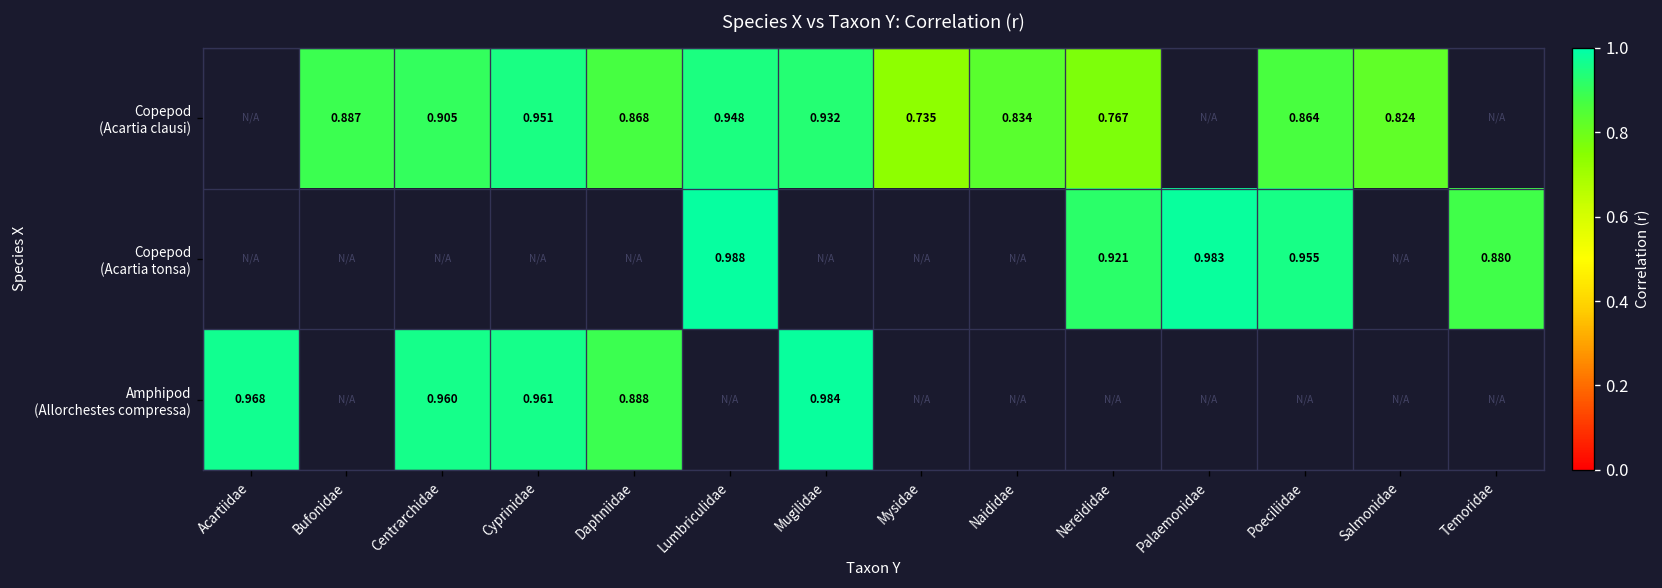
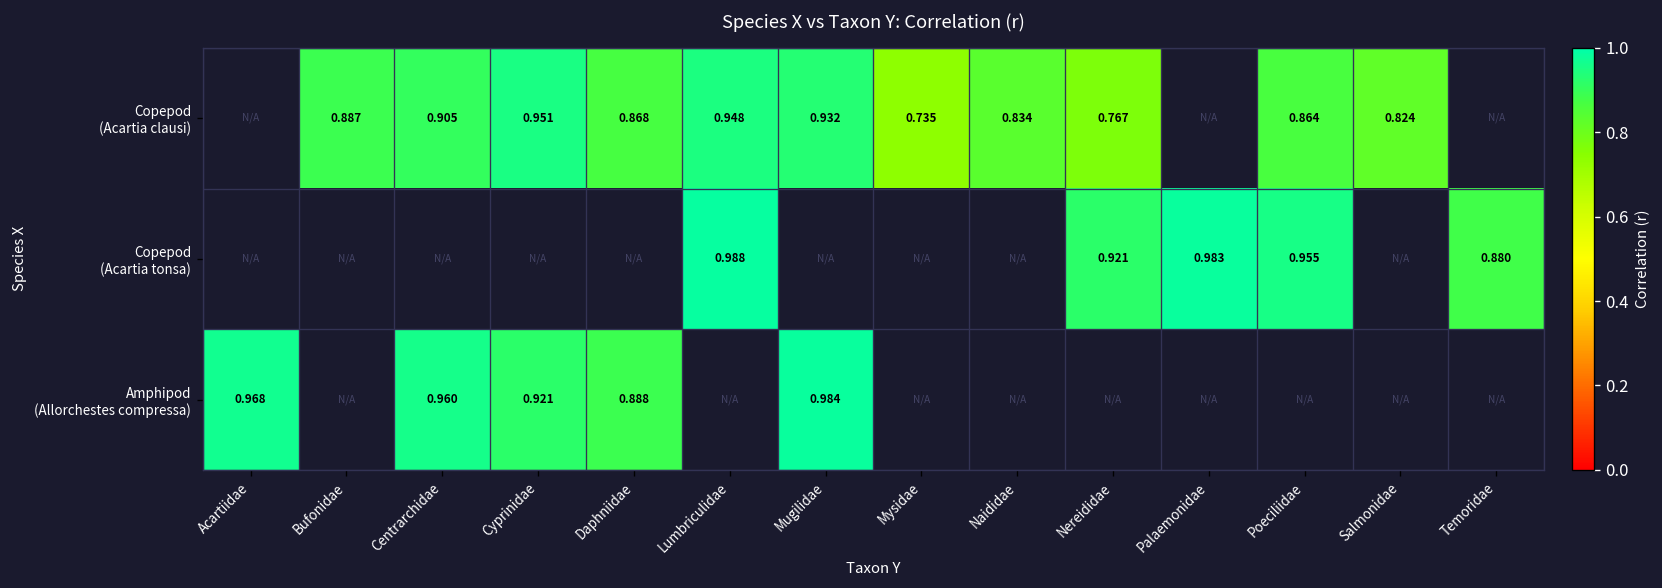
Amphipod (Allorchestes compressa), Cyprinidae: 0.961 -> 0.921
